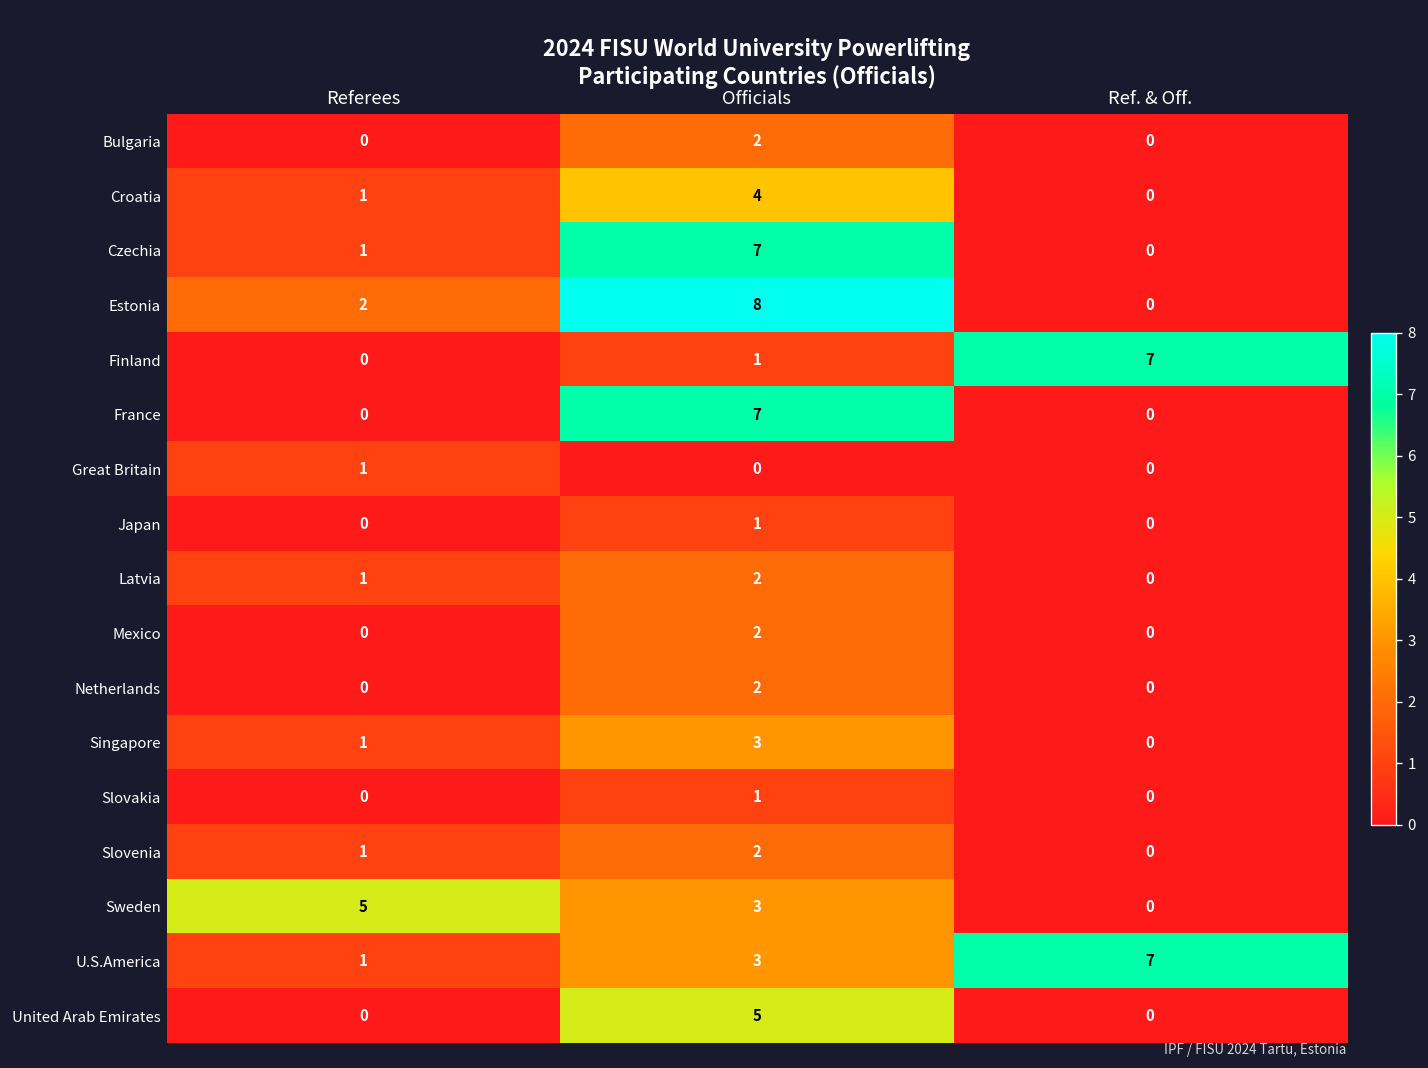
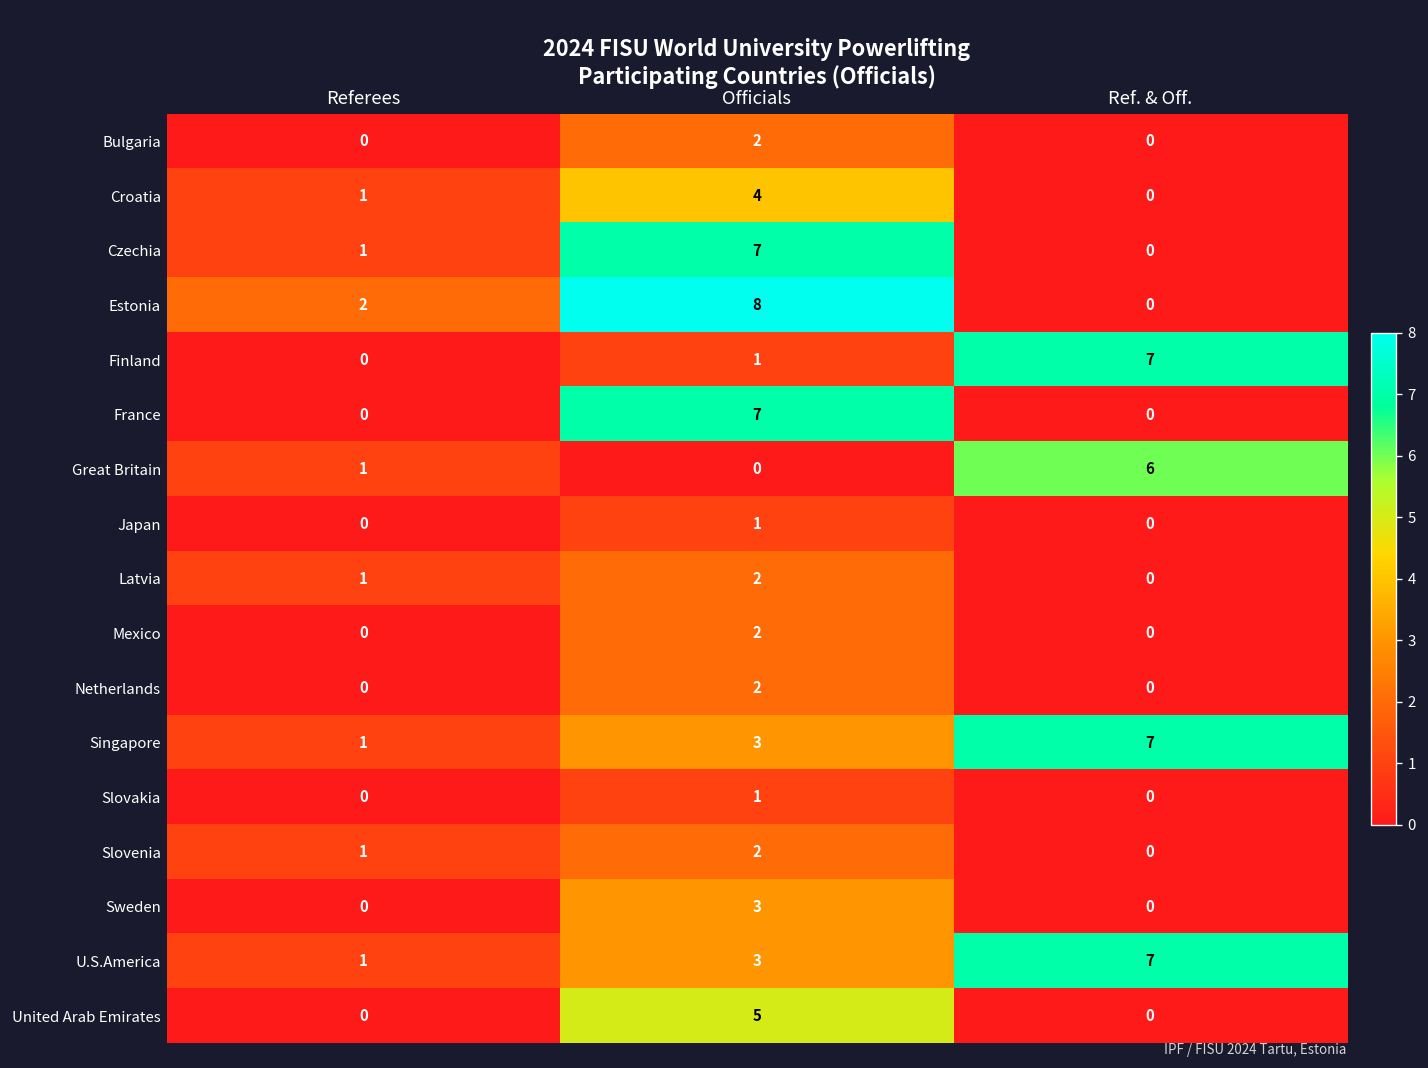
Great Britain, Ref. & Off.: 0 -> 6
Singapore, Ref. & Off.: 0 -> 7
Sweden, Referees: 5 -> 0
